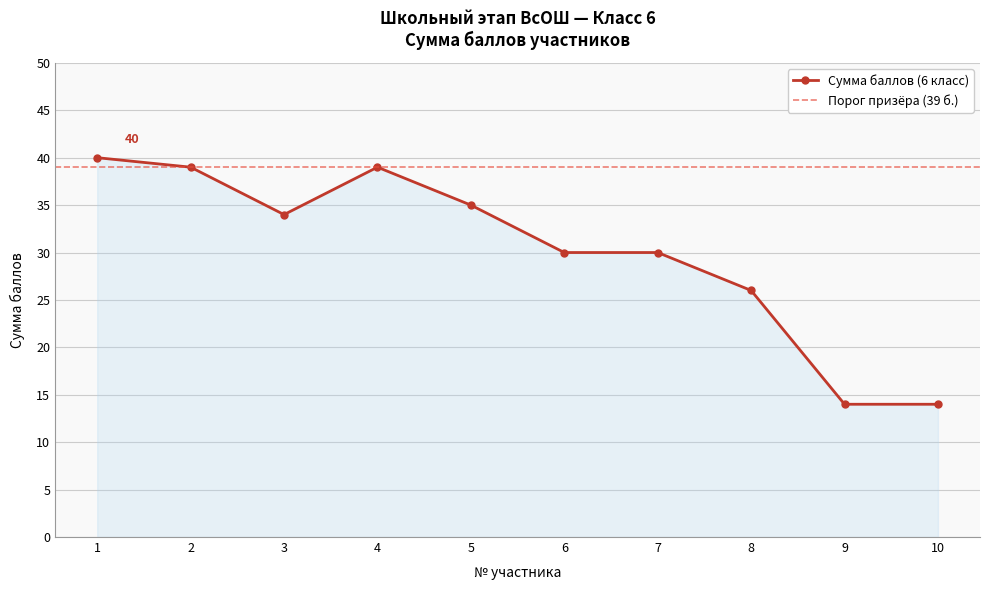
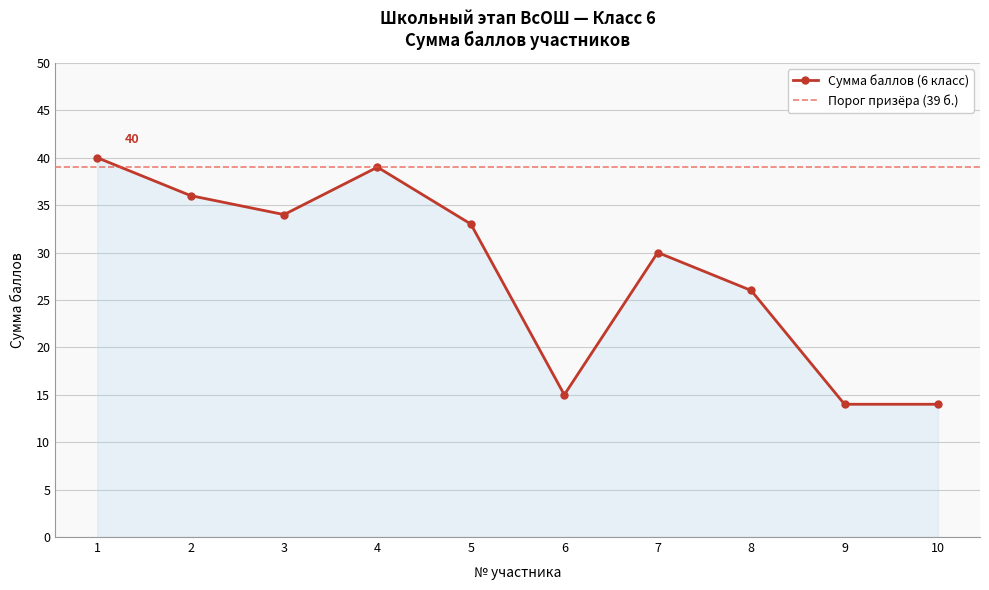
2: 39 -> 36
5: 35 -> 33
6: 30 -> 15
